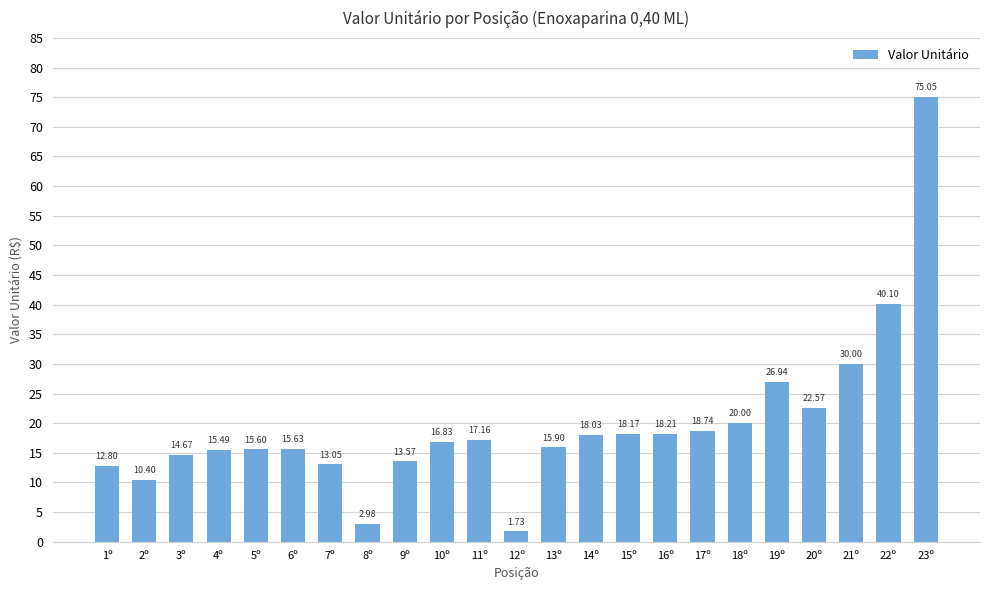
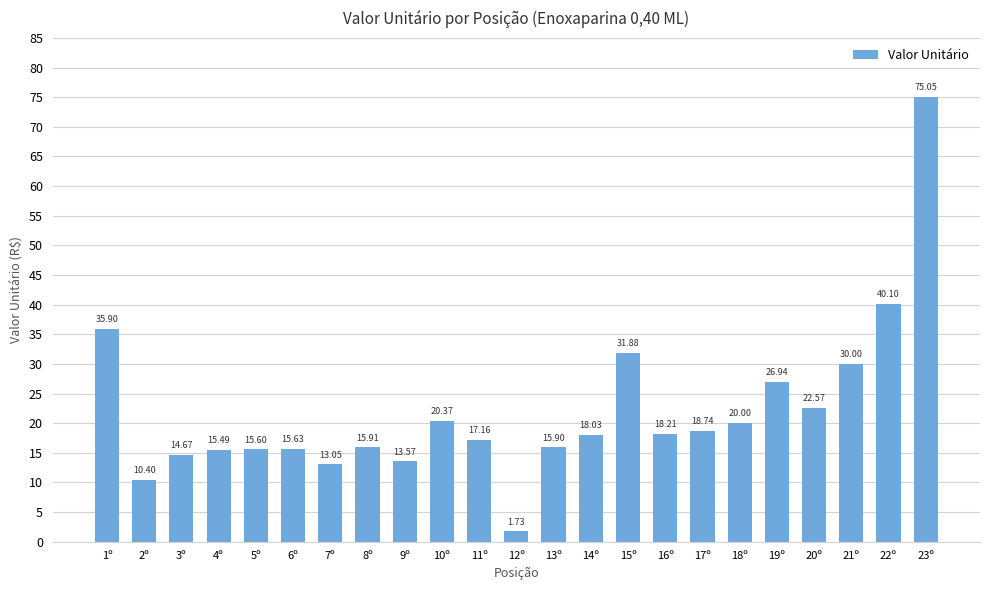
1º: 12.80 -> 35.90
8º: 2.98 -> 15.91
10º: 16.83 -> 20.37
15º: 18.17 -> 31.88
